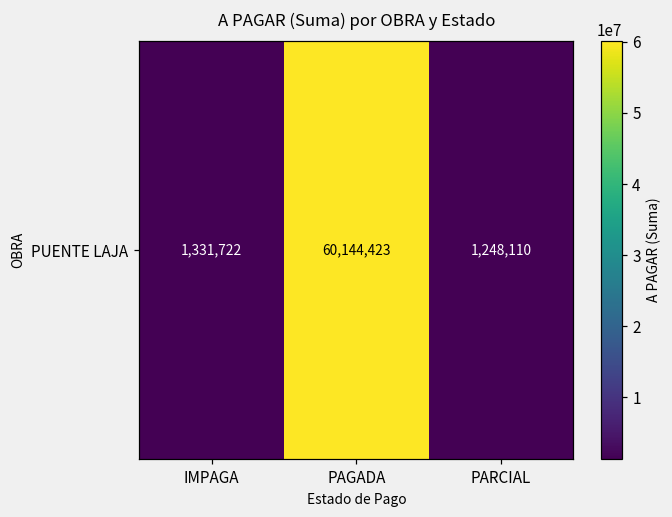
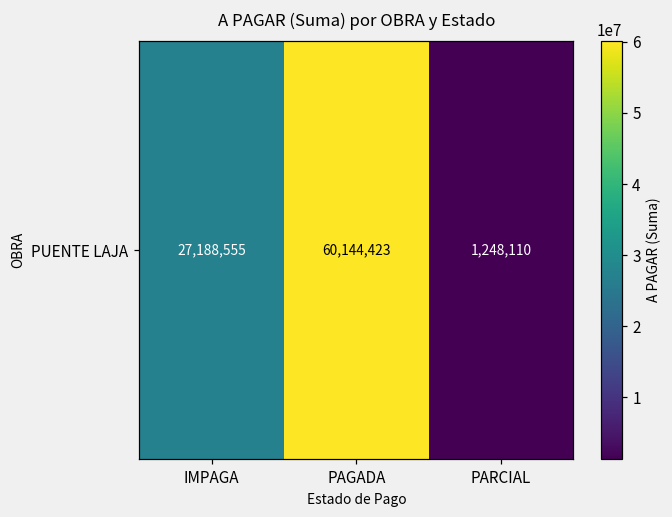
PUENTE LAJA, IMPAGA: 1,331,722 -> 27,188,555
